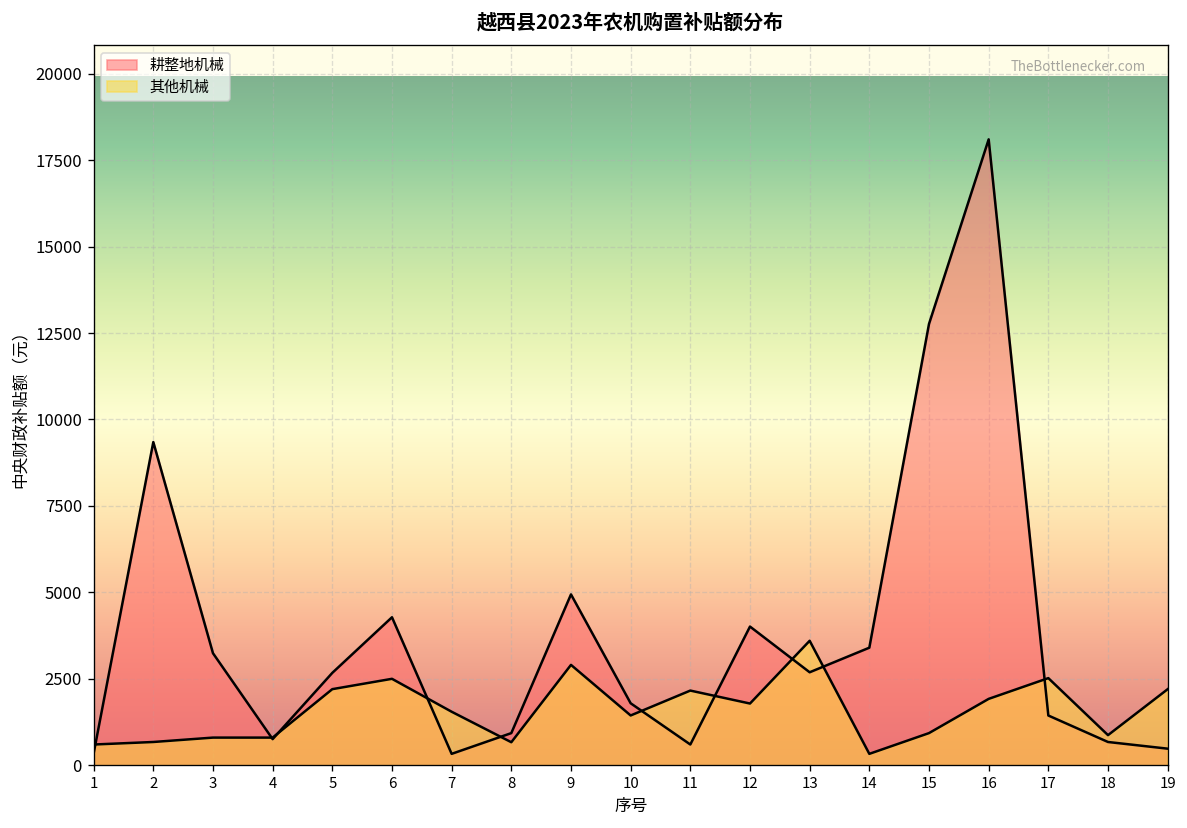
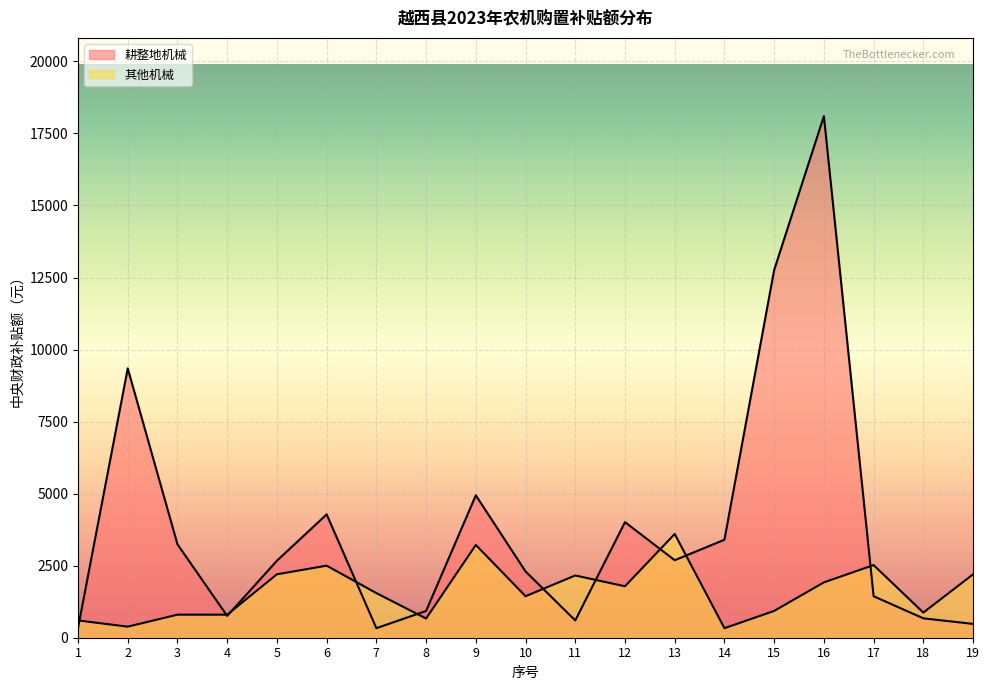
其他机械, 2: 700 -> 400
其他机械, 9: 2900 -> 3200
耕整地机械, 10: 1800 -> 2300
